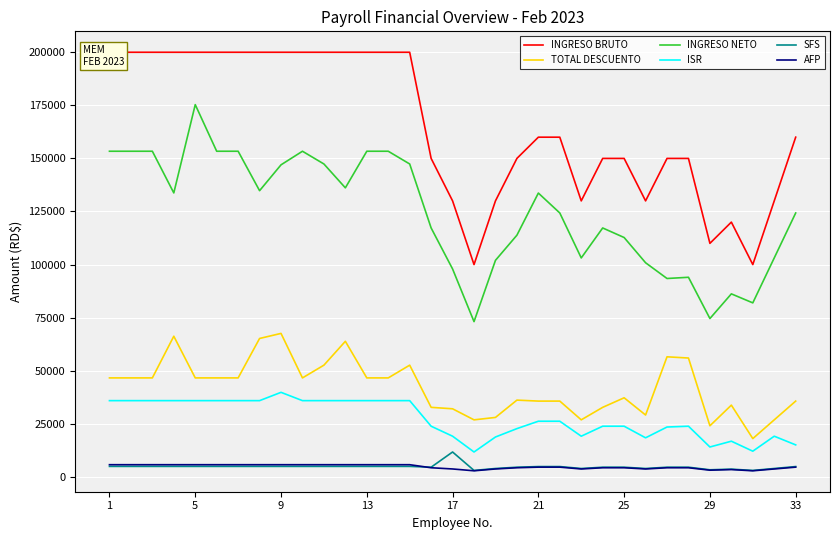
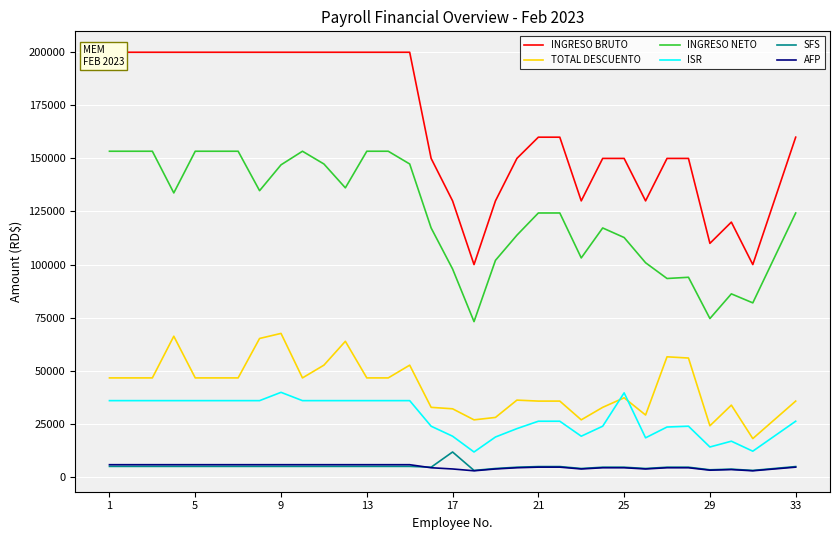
INGRESO NETO, 5: 175000 -> 153000
INGRESO NETO, 21: 134000 -> 124000
ISR, 25: 24000 -> 40000
ISR, 33: 15000 -> 26000
